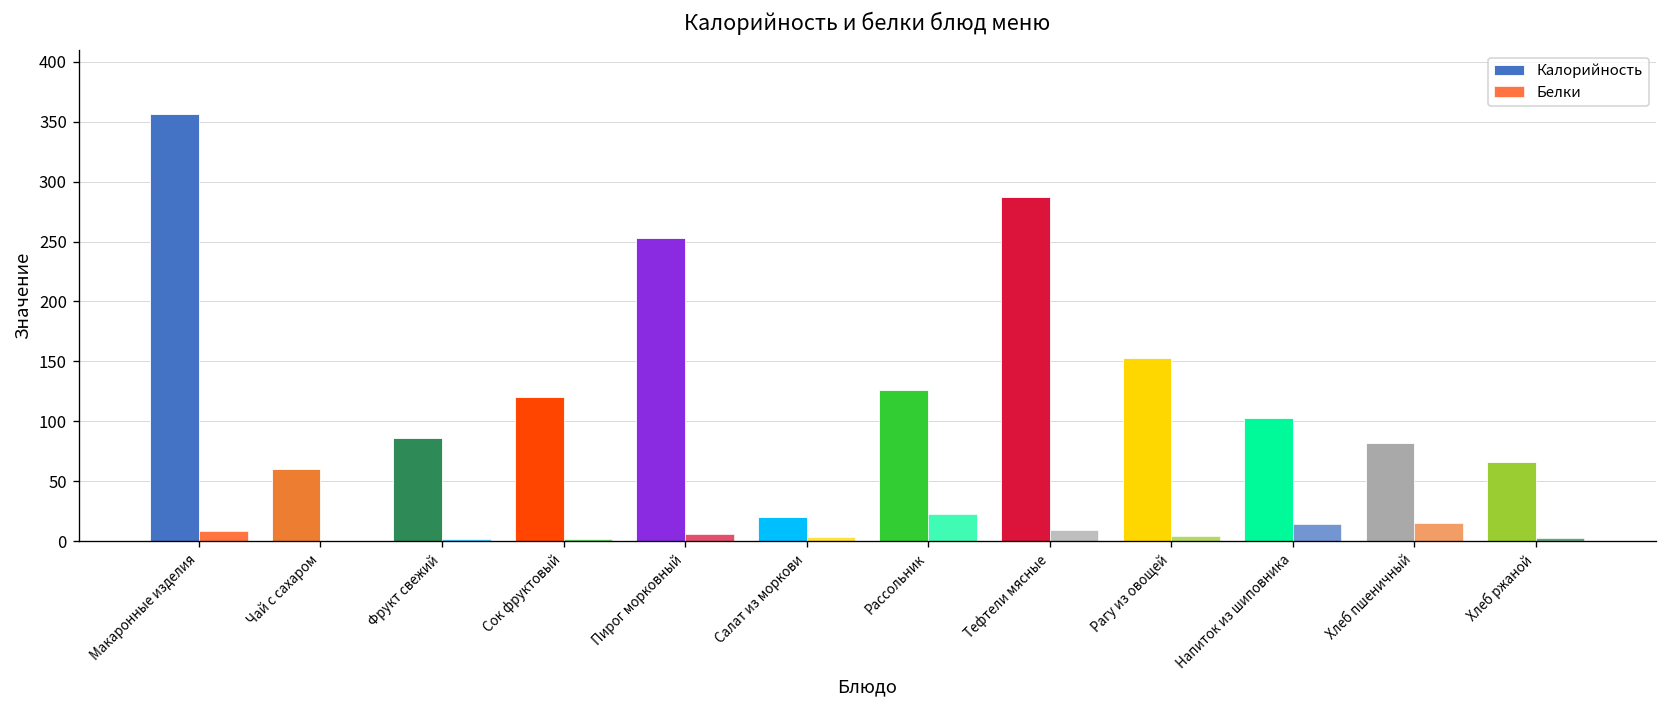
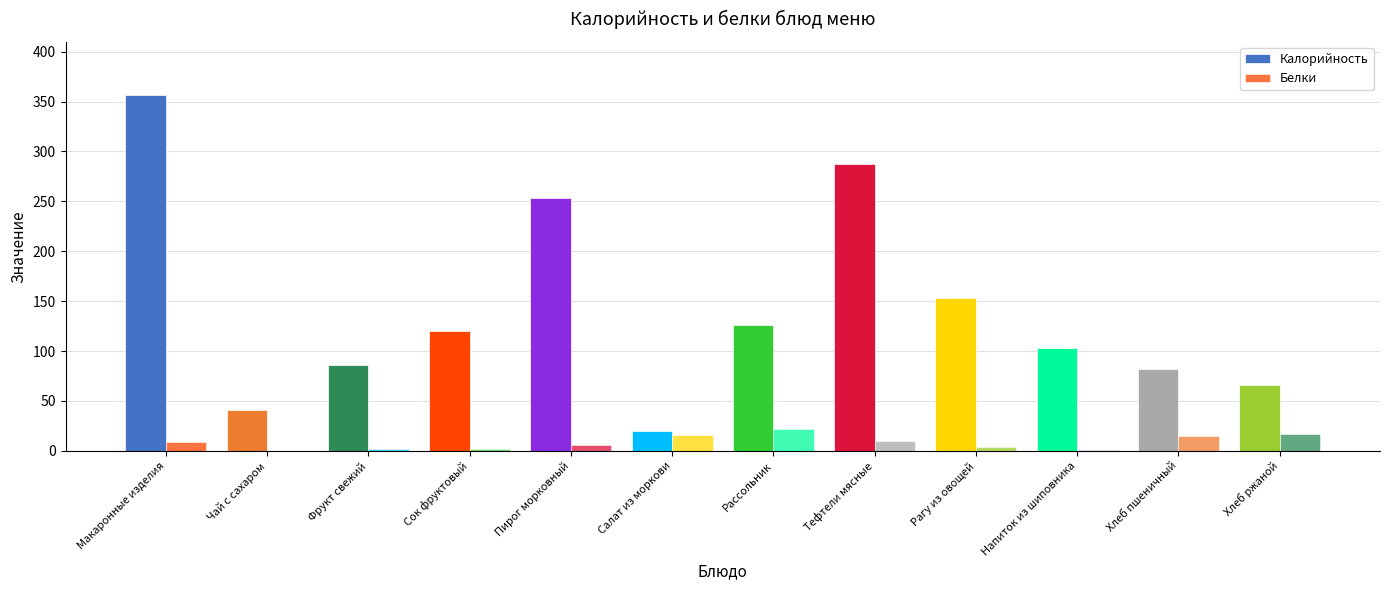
Калорийность, Чай с сахаром: 60 -> 40
Белки, Салат из моркови: 0 -> 20
Белки, Напиток из шиповника: 10 -> 0
Белки, Хлеб ржаной: 0 -> 20
